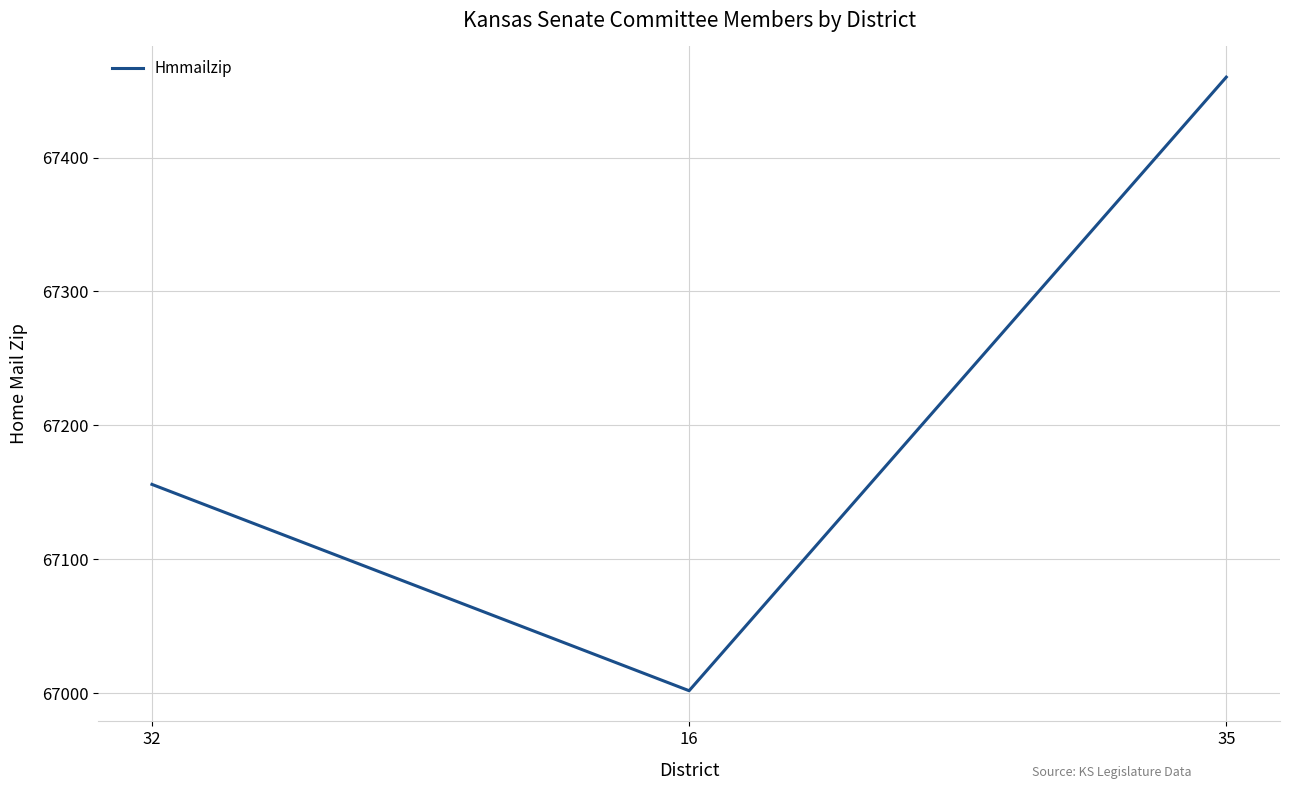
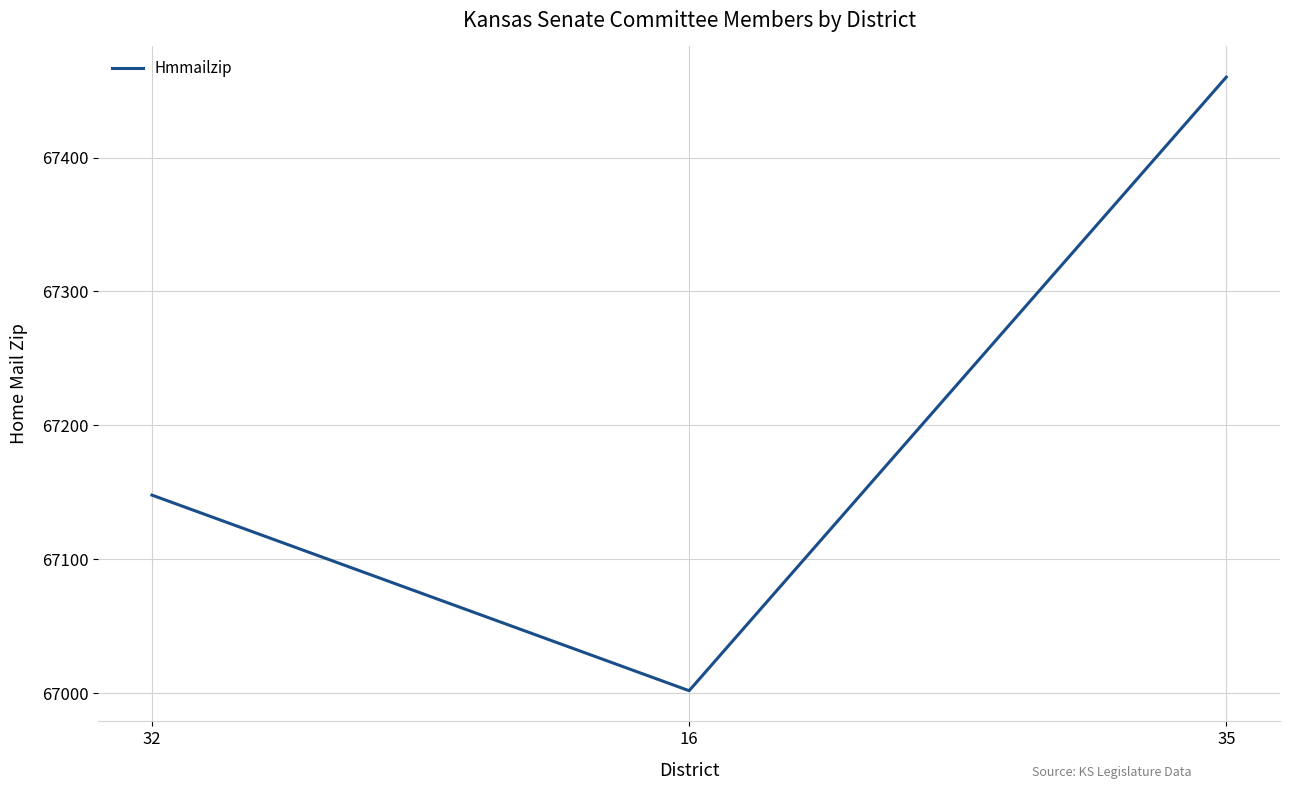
32: 67156 -> 67148
